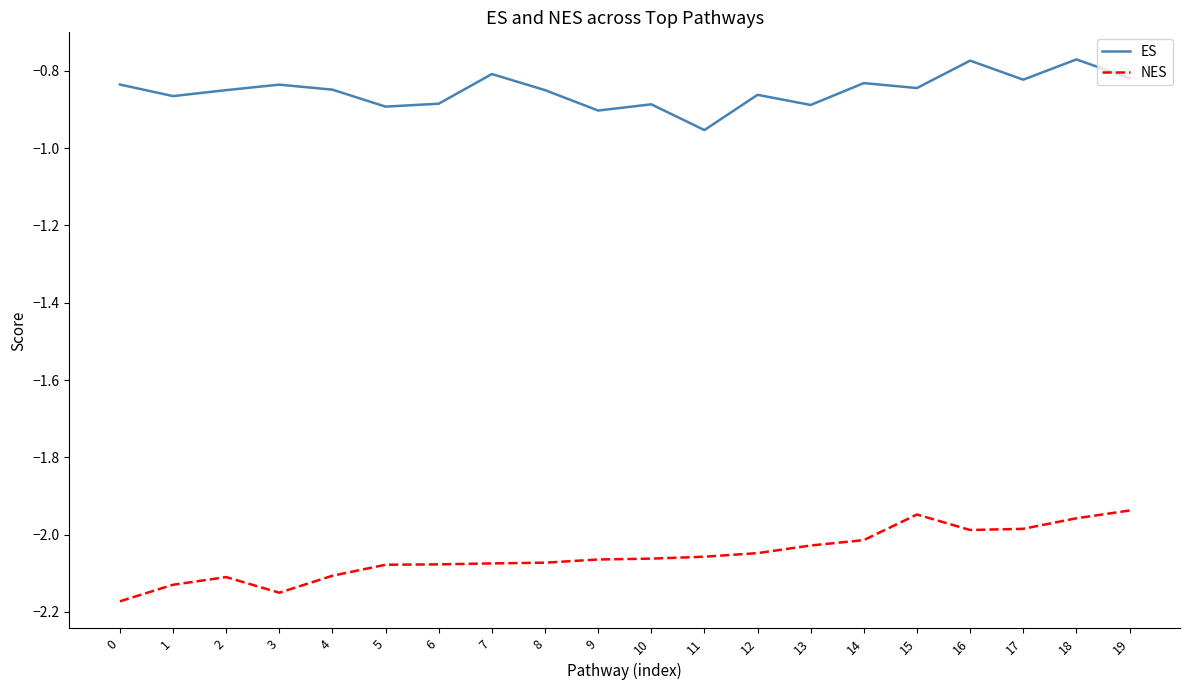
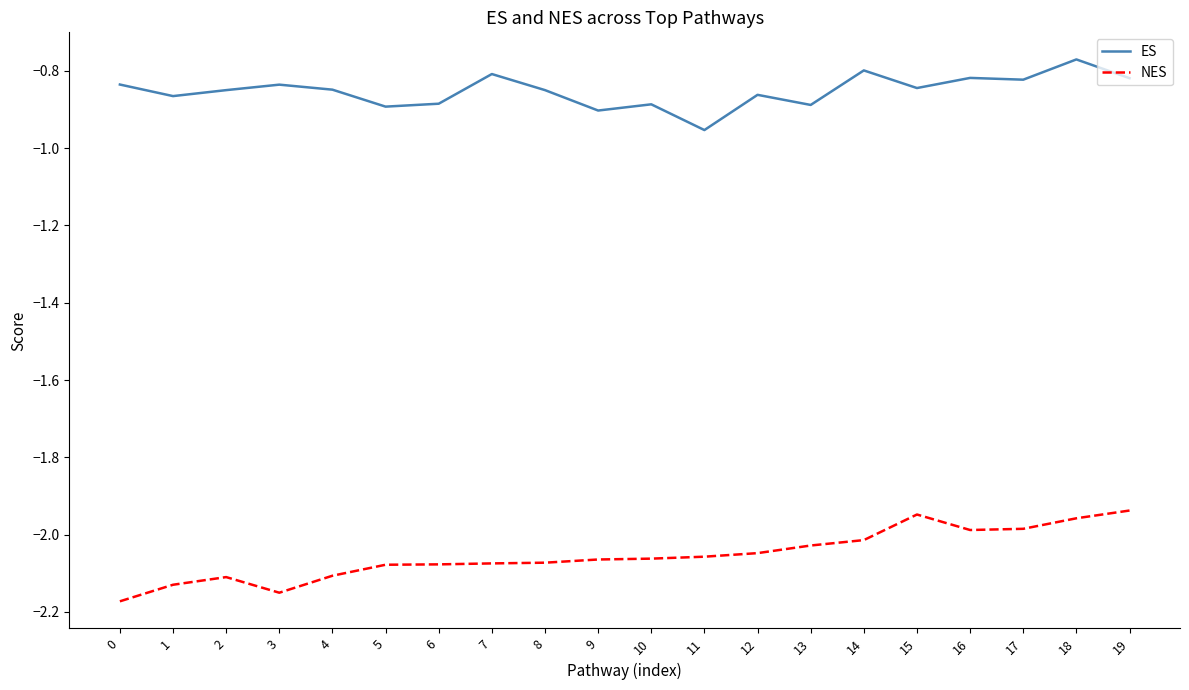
ES, 14: -0.83 -> -0.80
ES, 16: -0.77 -> -0.82
